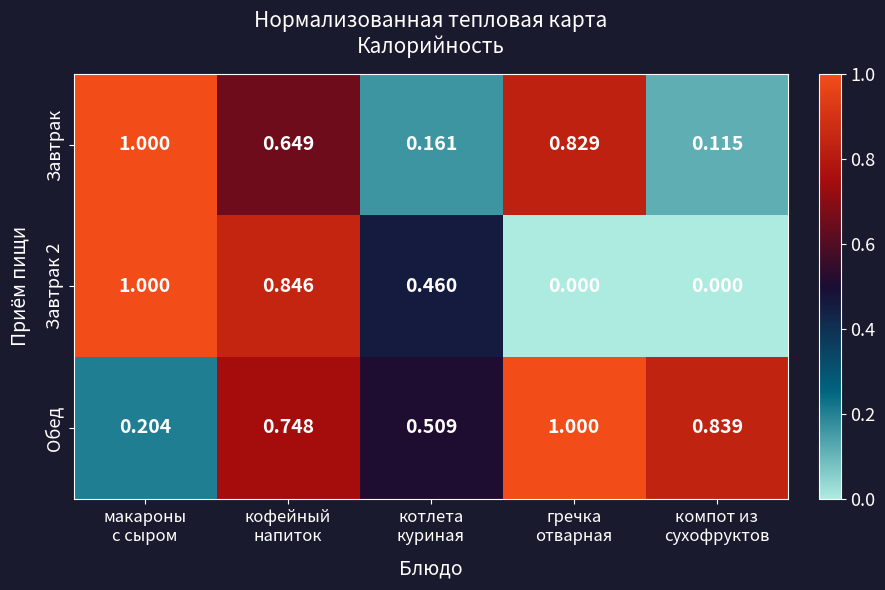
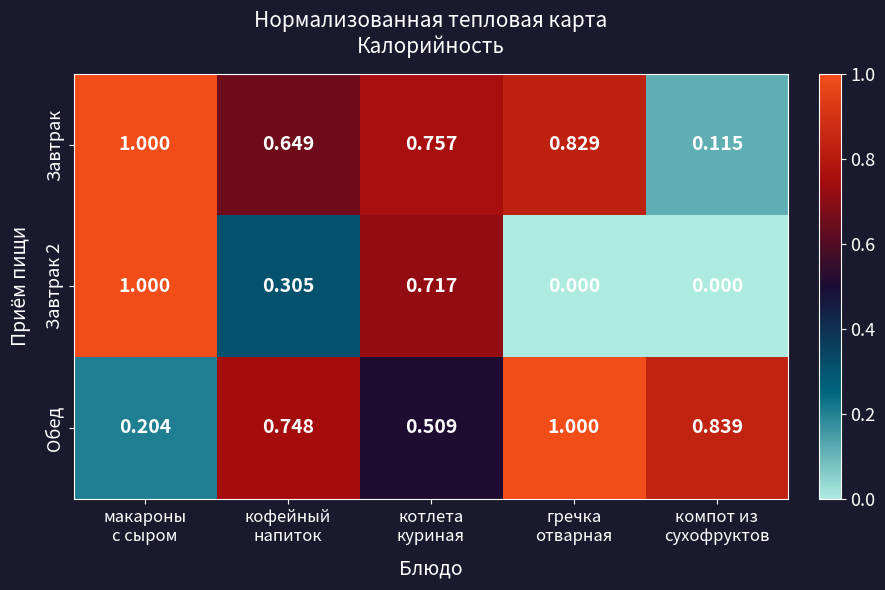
Завтрак, котлета куриная: 0.161 -> 0.757
Завтрак 2, кофейный напиток: 0.846 -> 0.305
Завтрак 2, котлета куриная: 0.460 -> 0.717
